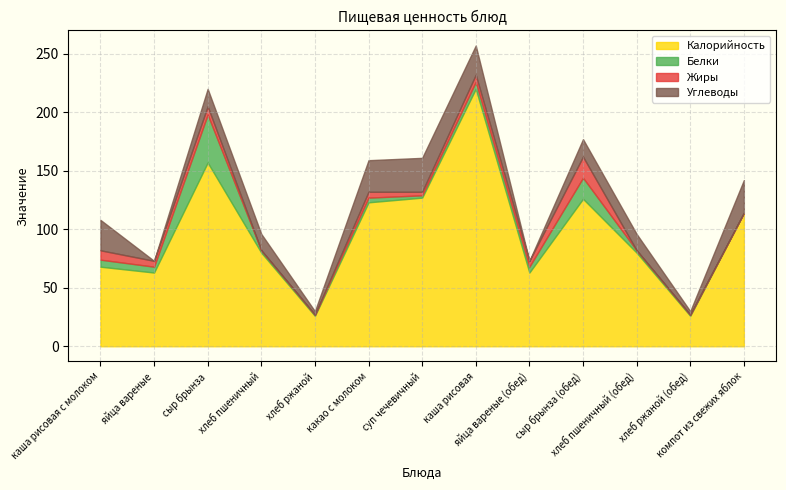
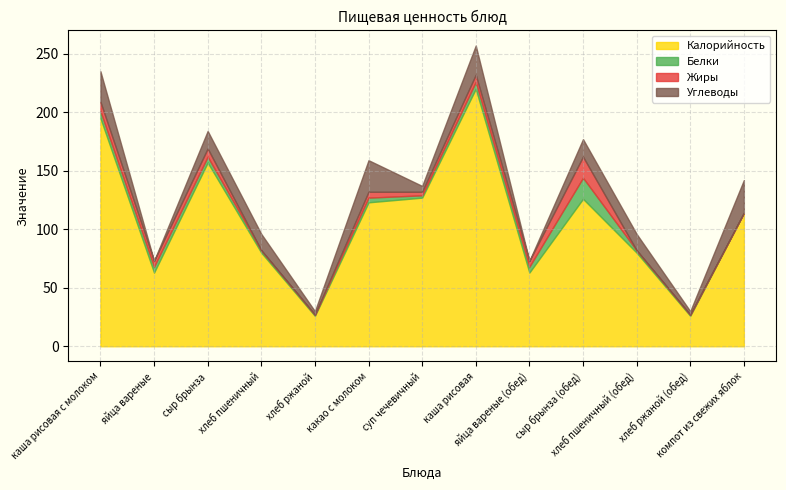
Калорийность, каша рисовая с молоком: 68 -> 195
Белки, сыр брынза: 41 -> 5
Углеводы, суп чечевичный: 29 -> 5
